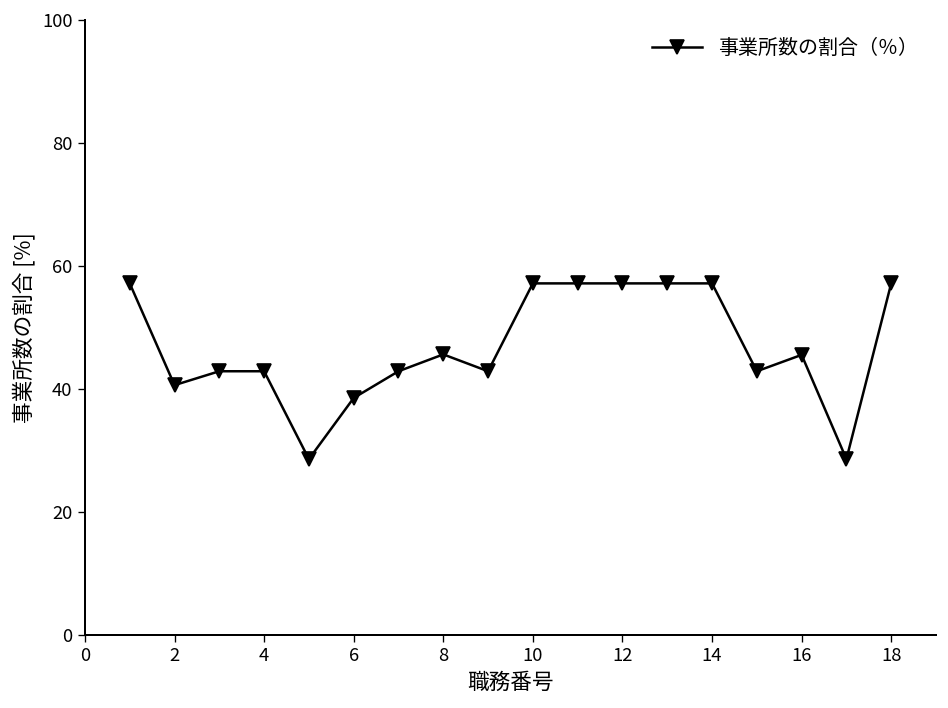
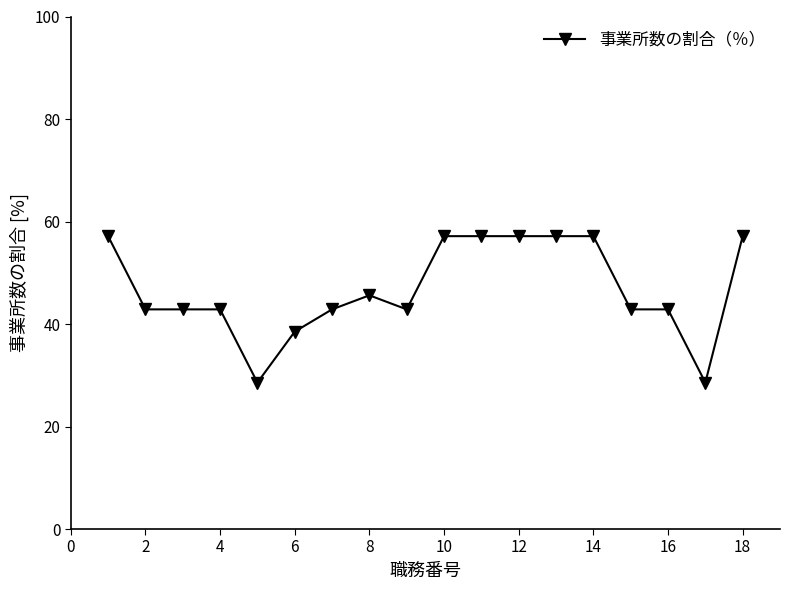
2: 41 -> 43
16: 46 -> 43
